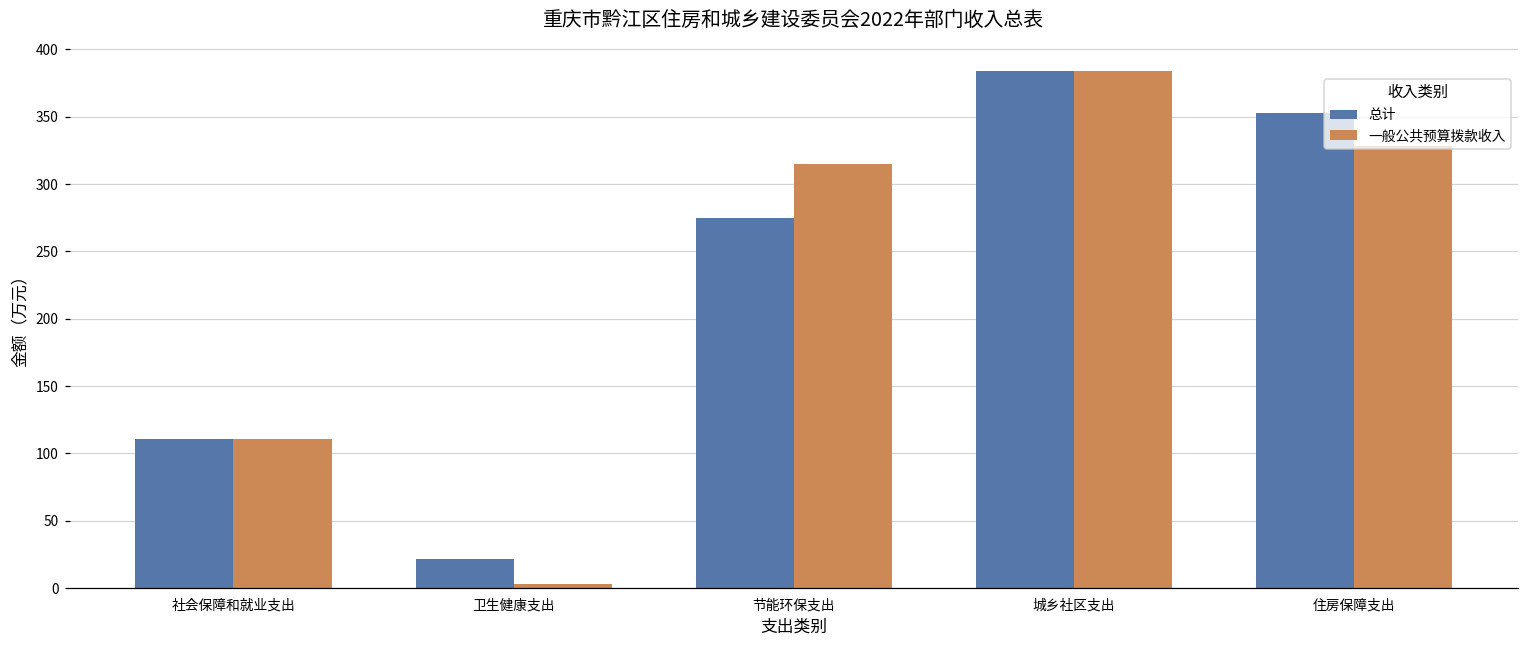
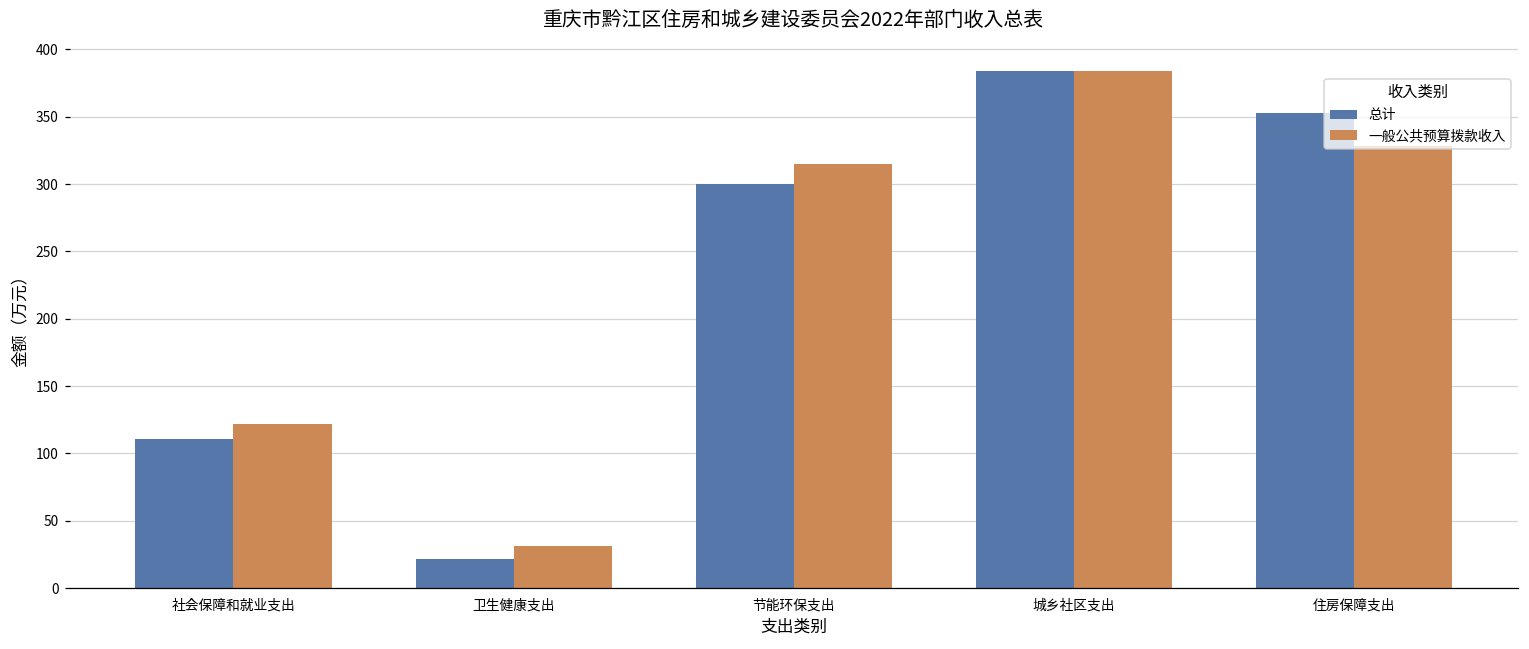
一般公共预算拨款收入, 社会保障和就业支出: 111 -> 122
一般公共预算拨款收入, 卫生健康支出: 3 -> 31
总计, 节能环保支出: 275 -> 300
